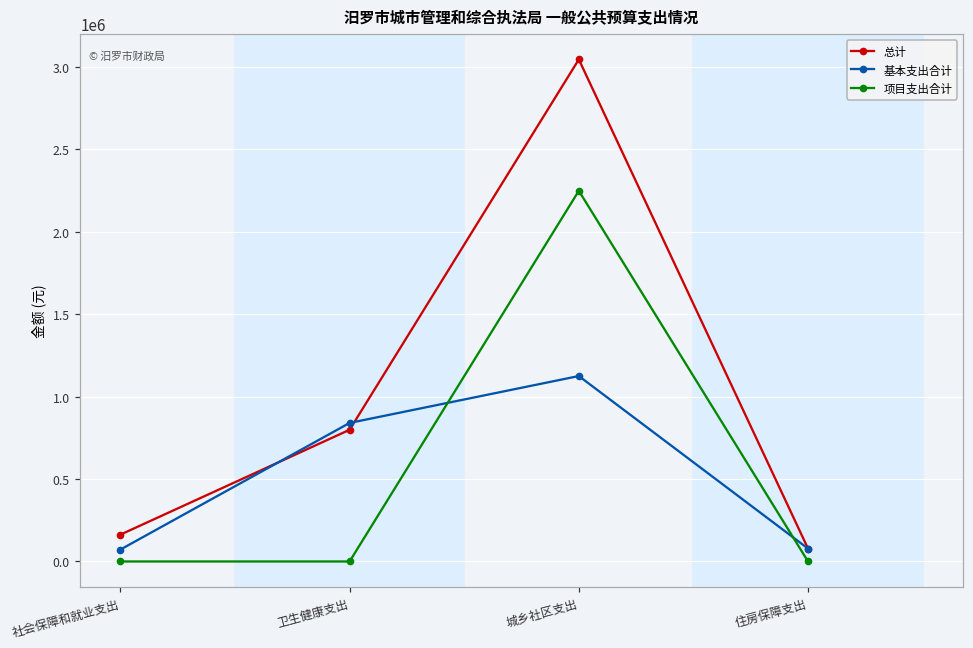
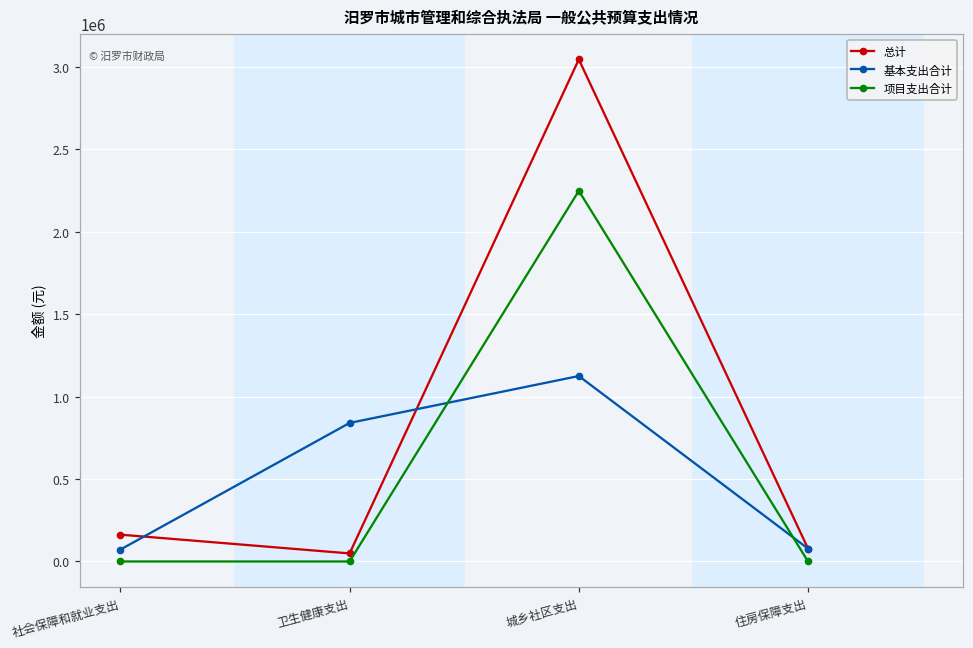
总计, 卫生健康支出: 800000 -> 50000
